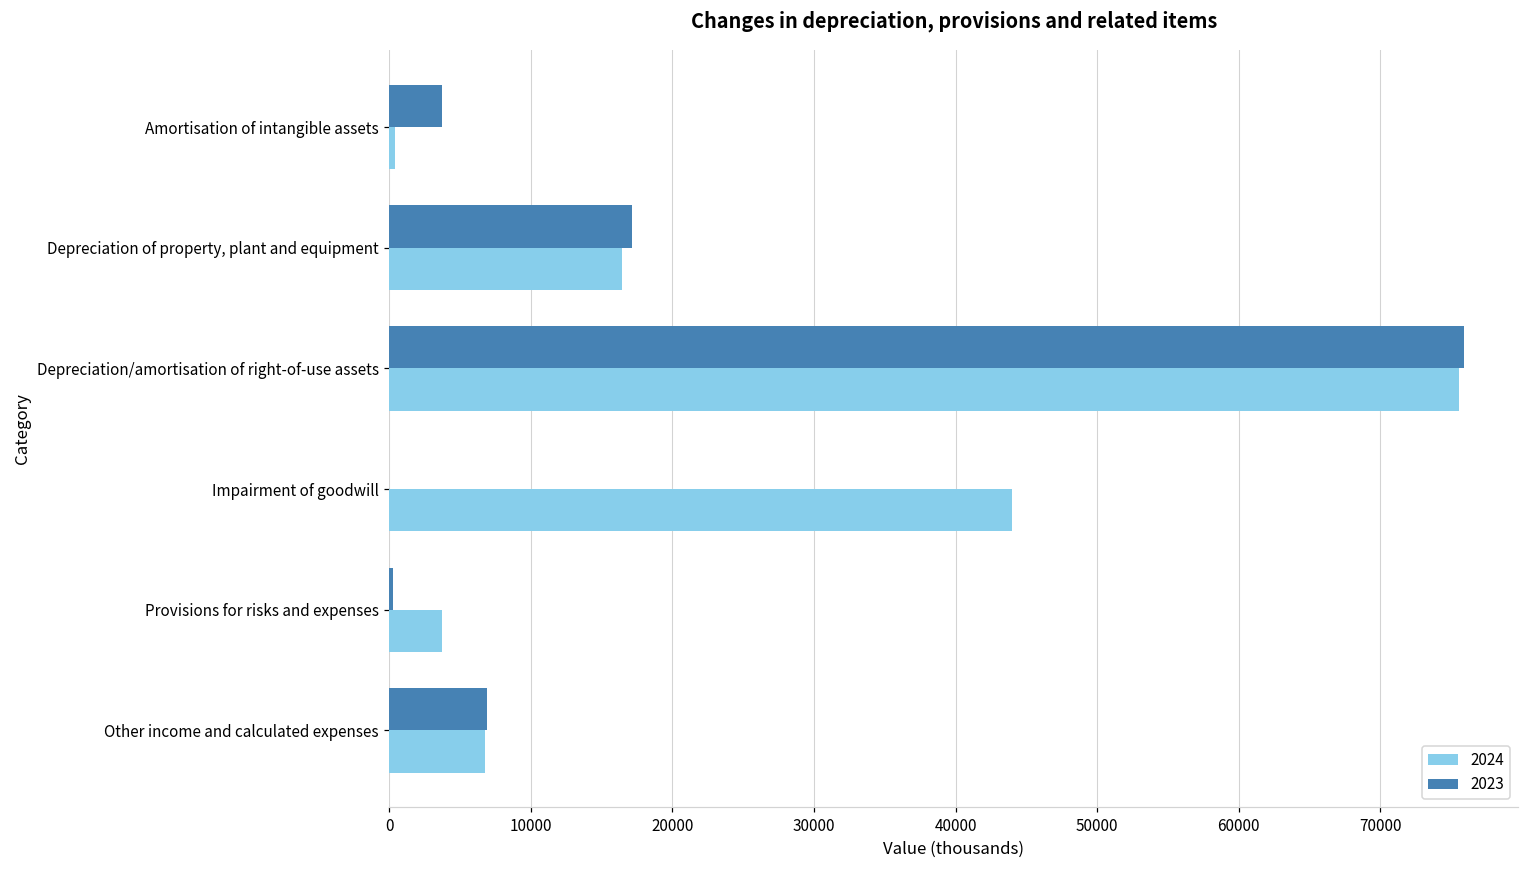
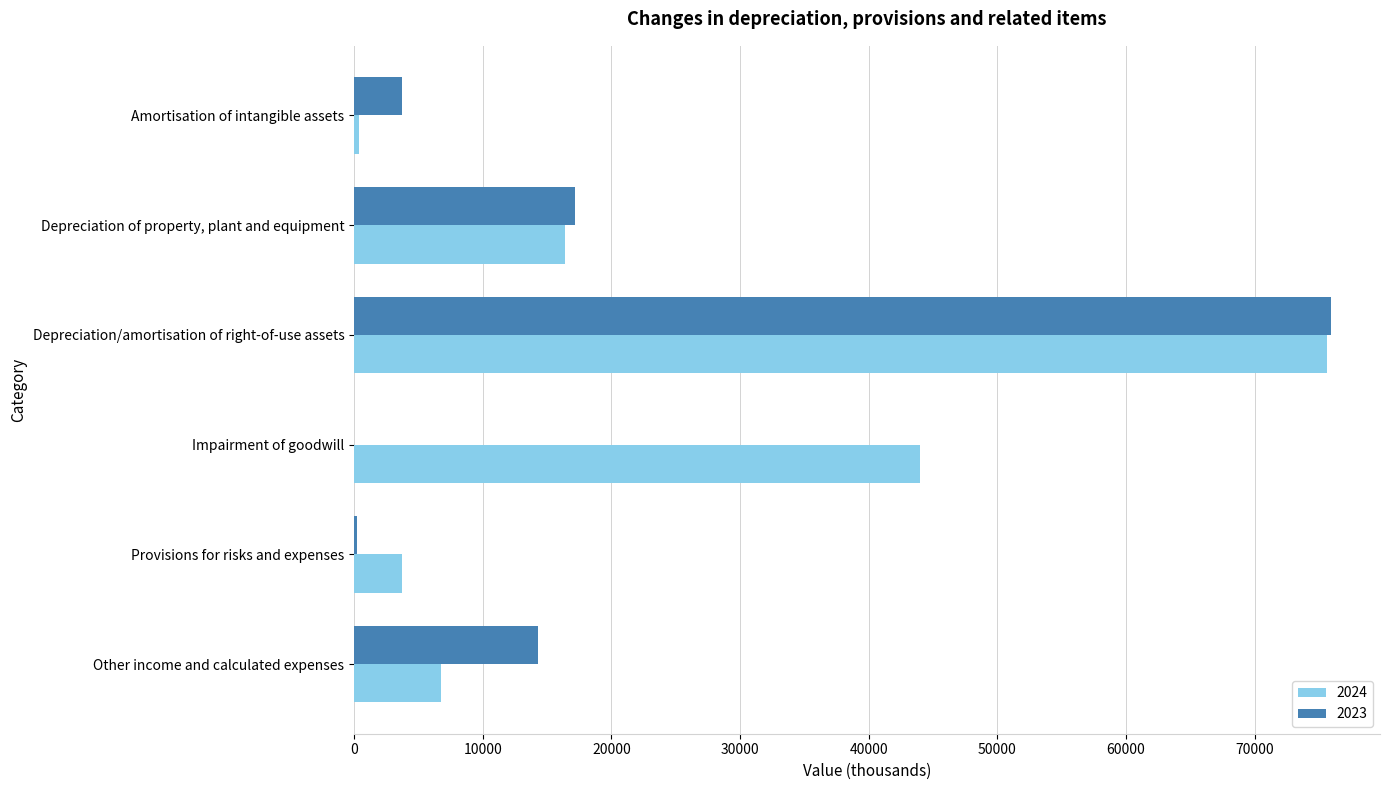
2023, Other income and calculated expenses: 6900 -> 14300
